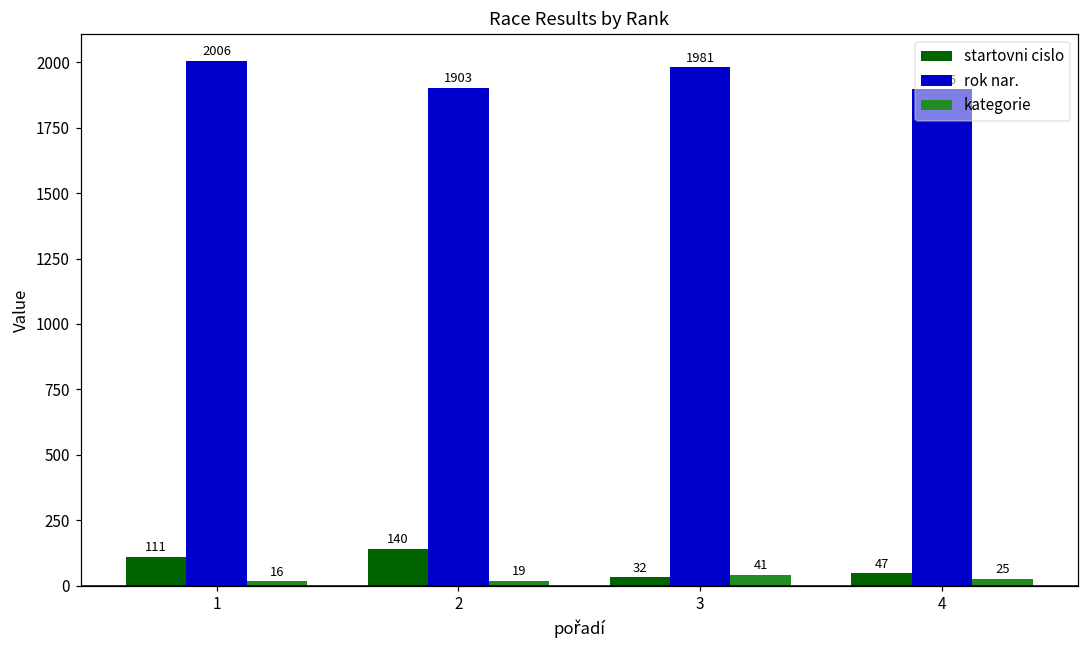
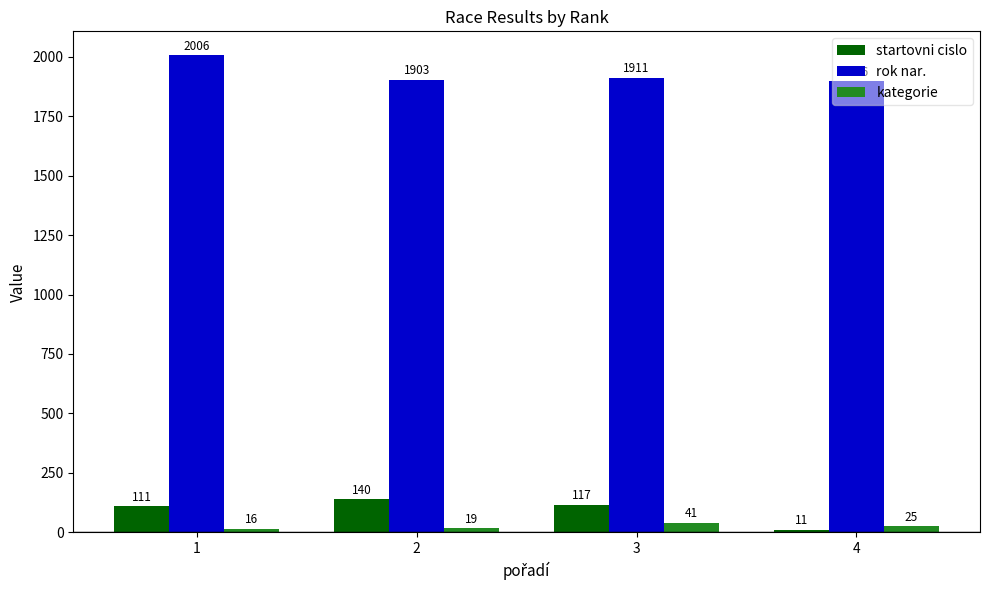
startovni cislo, 3: 32 -> 117
rok nar., 3: 1981 -> 1911
startovni cislo, 4: 47 -> 11
